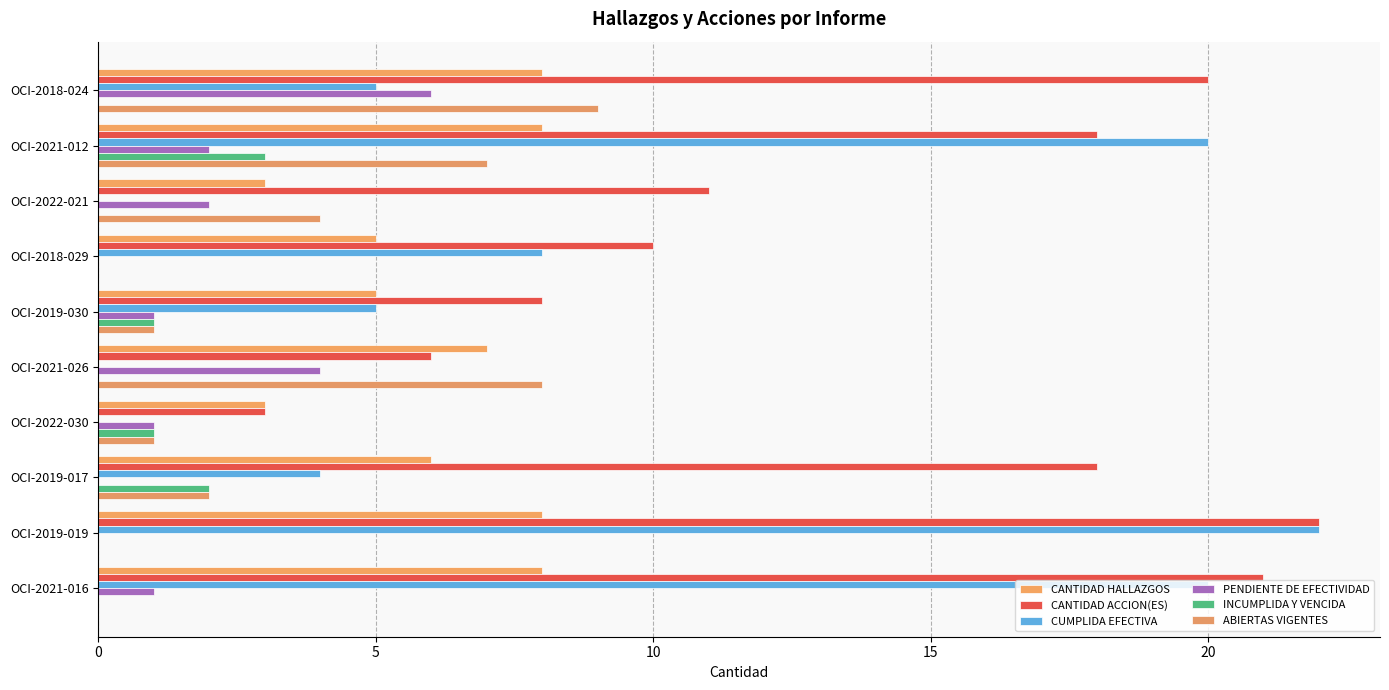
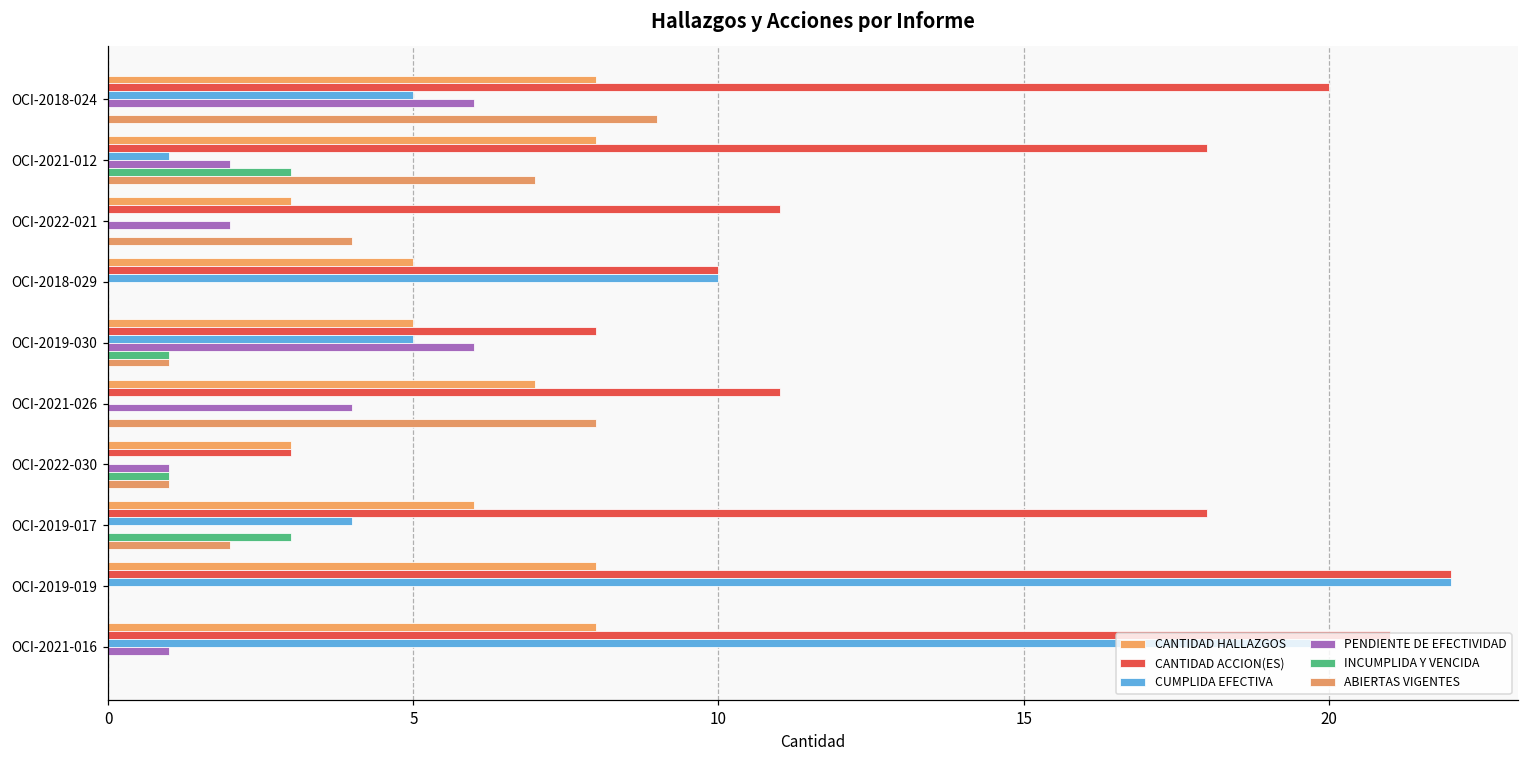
CUMPLIDA EFECTIVA, OCI-2021-012: 20 -> 1
CUMPLIDA EFECTIVA, OCI-2018-029: 8 -> 10
PENDIENTE DE EFECTIVIDAD, OCI-2019-030: 1 -> 6
CANTIDAD ACCION(ES), OCI-2021-026: 6 -> 11
INCUMPLIDA Y VENCIDA, OCI-2019-017: 2 -> 3
